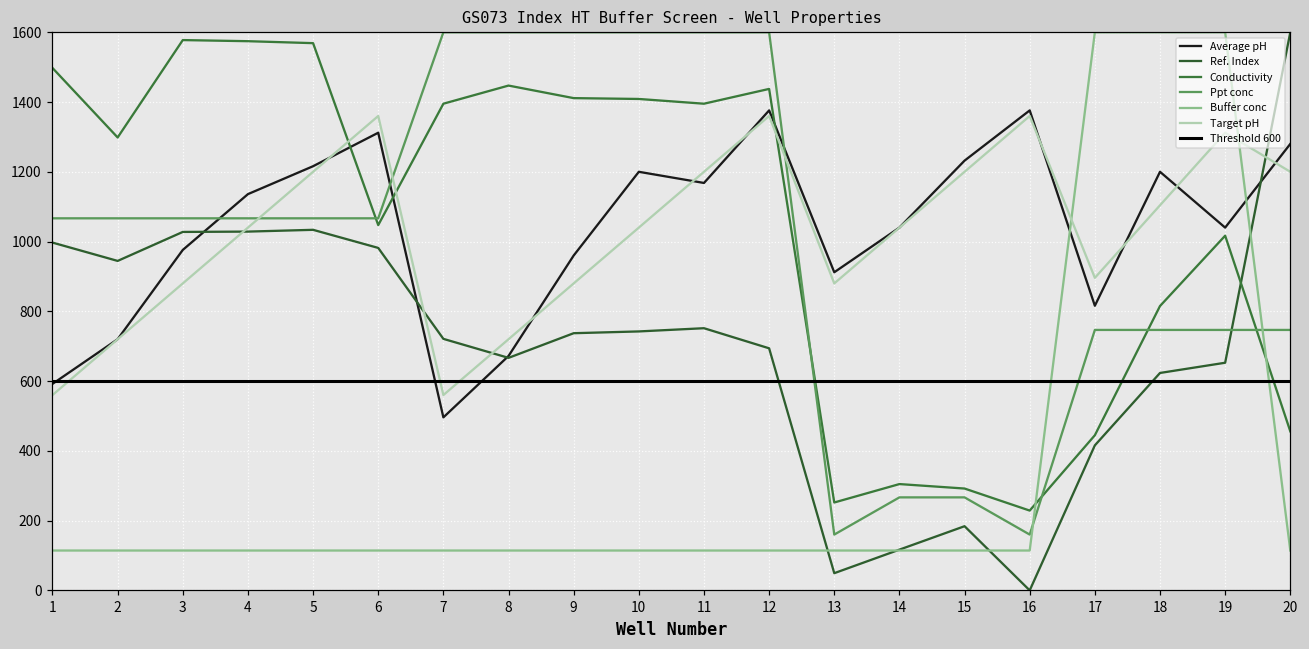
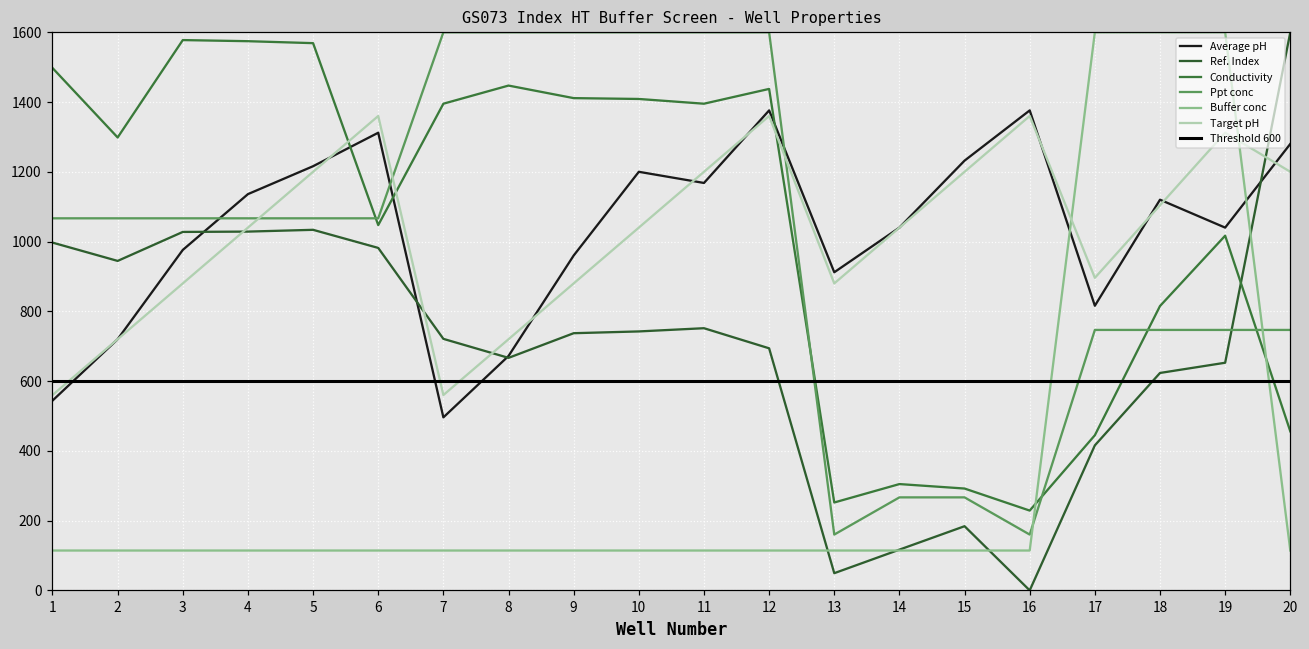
Average pH, 1: 590 -> 540
Average pH, 18: 1200 -> 1120
